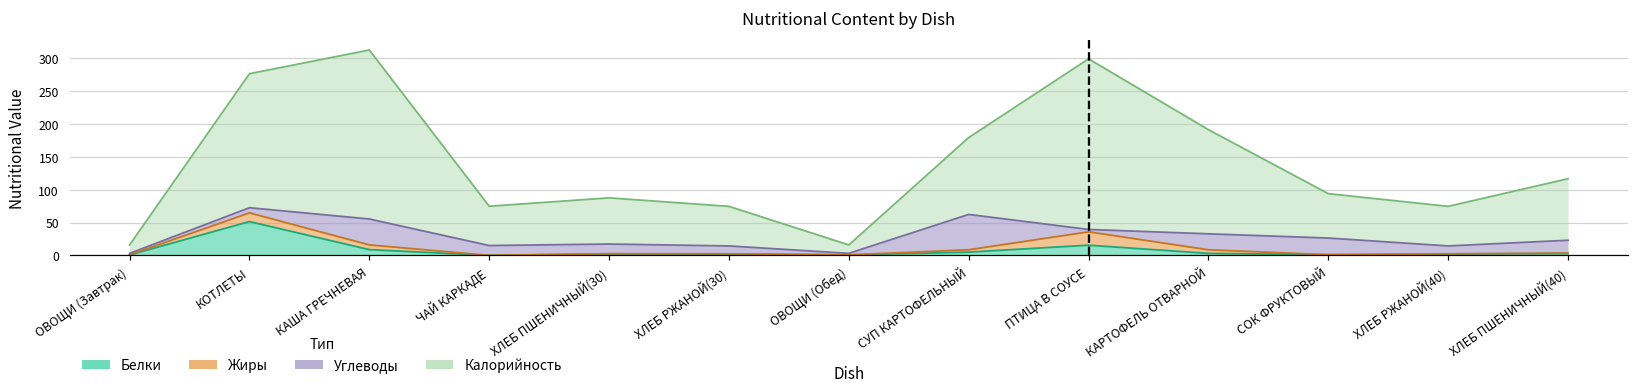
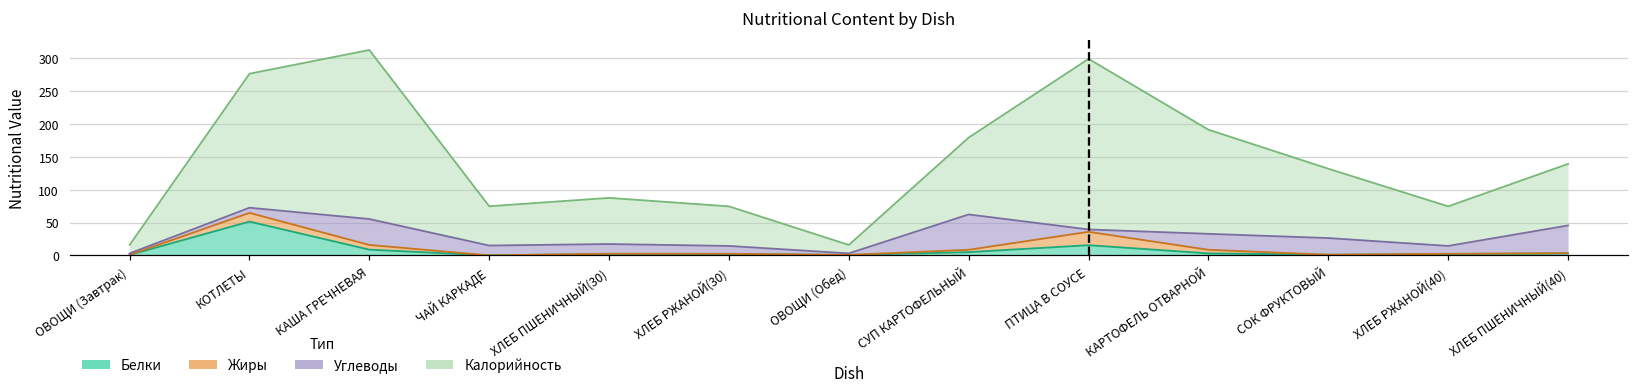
Калорийность, СОК ФРУКТОВЫЙ: 70 -> 110
Углеводы, ХЛЕБ ПШЕНИЧНЫЙ(40): 20 -> 40
